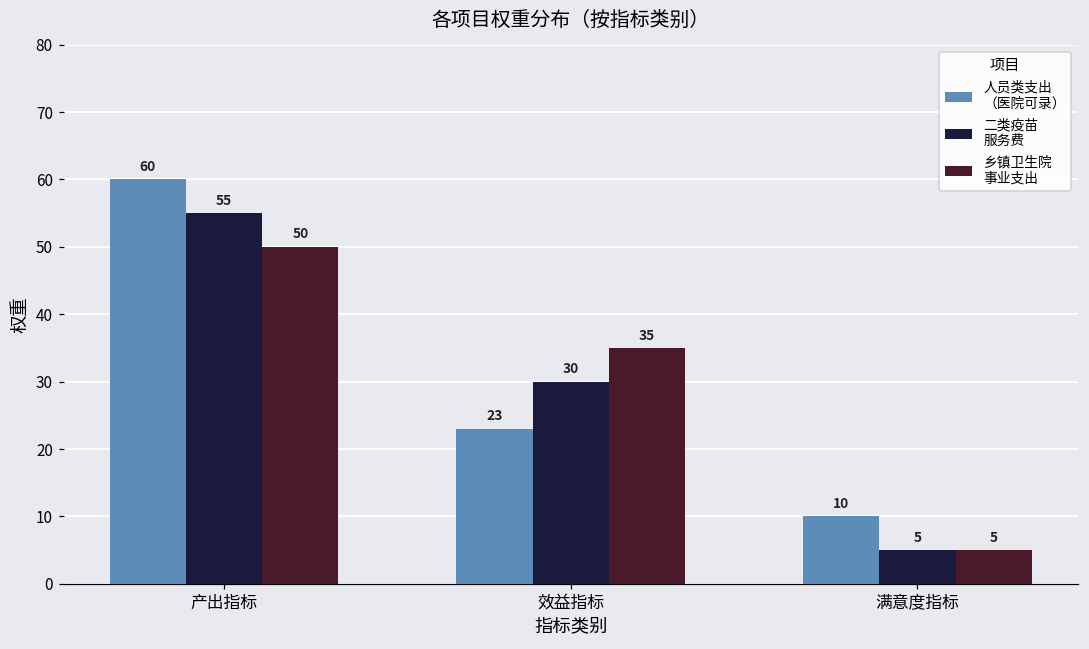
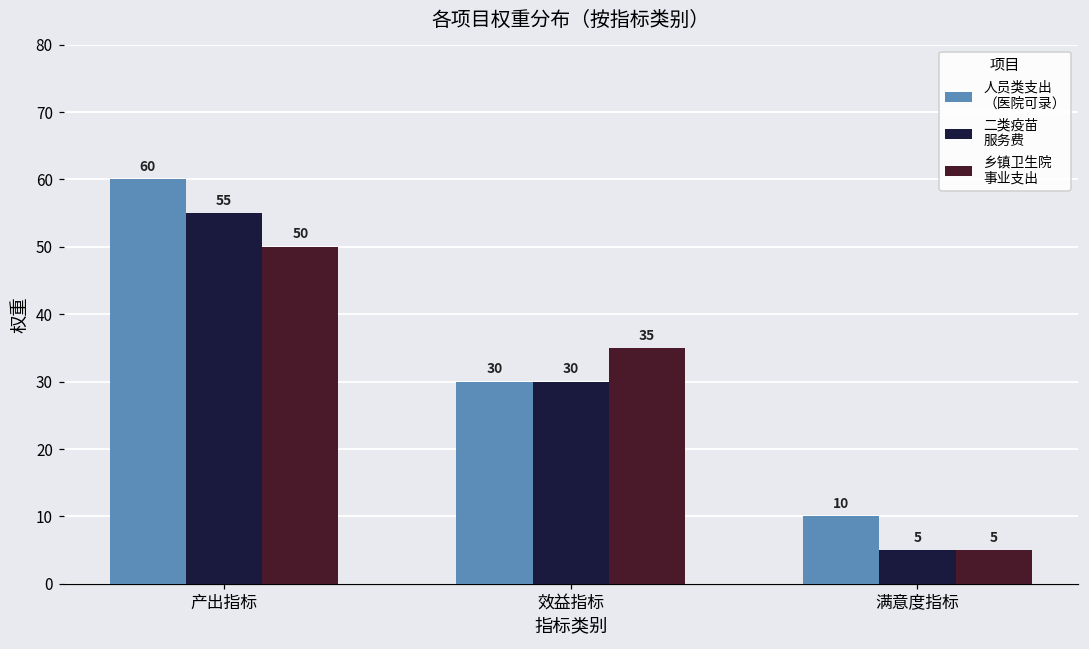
人员类支出 （医院可录）, 效益指标: 23 -> 30
